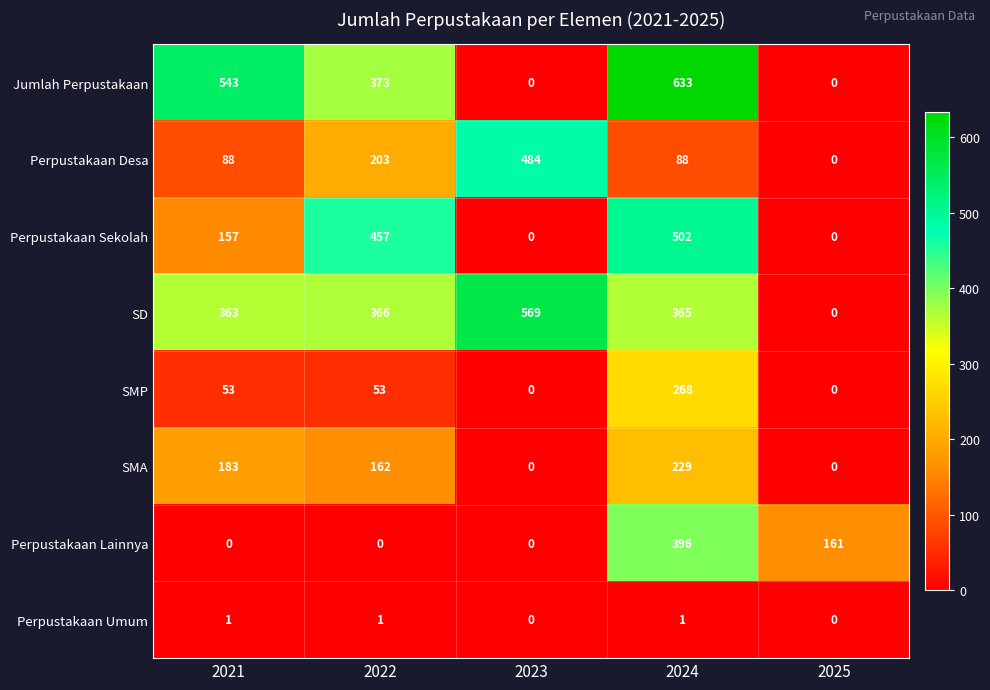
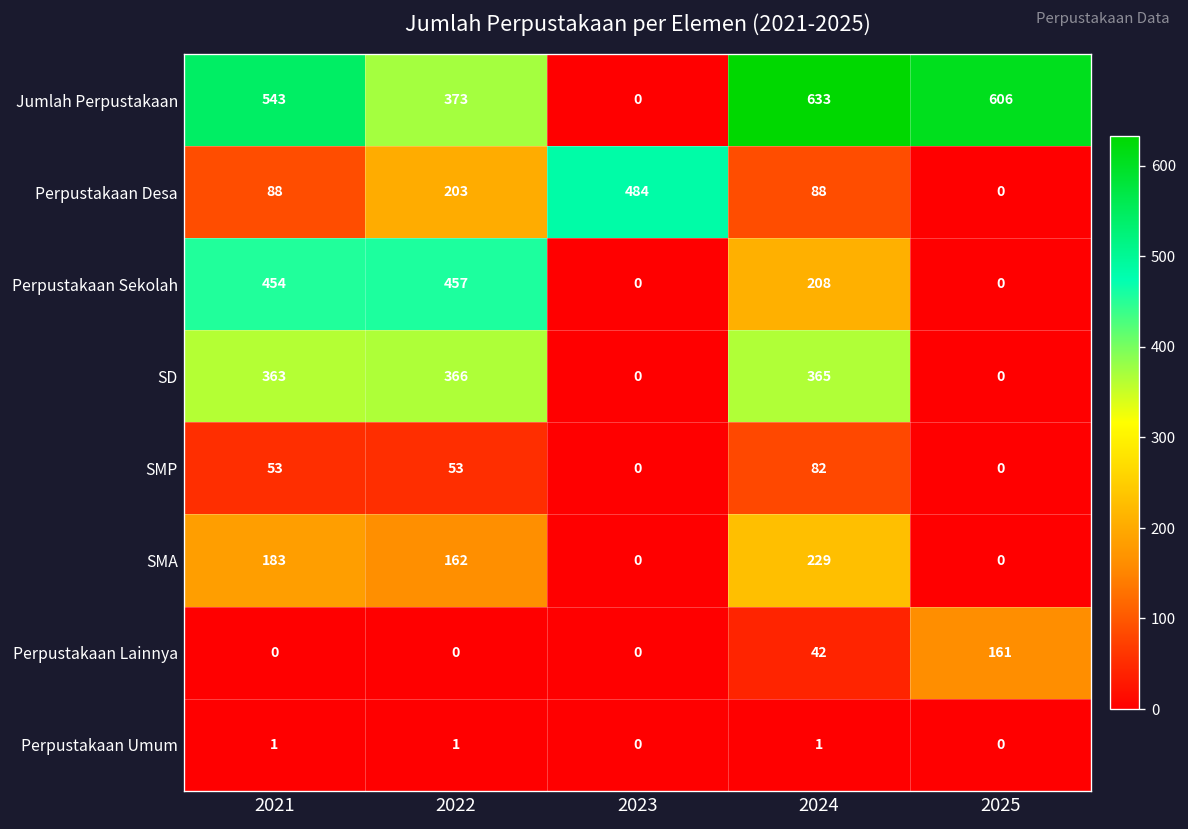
Jumlah Perpustakaan, 2025: 0 -> 606
Perpustakaan Sekolah, 2021: 157 -> 454
Perpustakaan Sekolah, 2024: 502 -> 208
SD, 2023: 569 -> 0
SMP, 2024: 268 -> 82
Perpustakaan Lainnya, 2024: 396 -> 42
